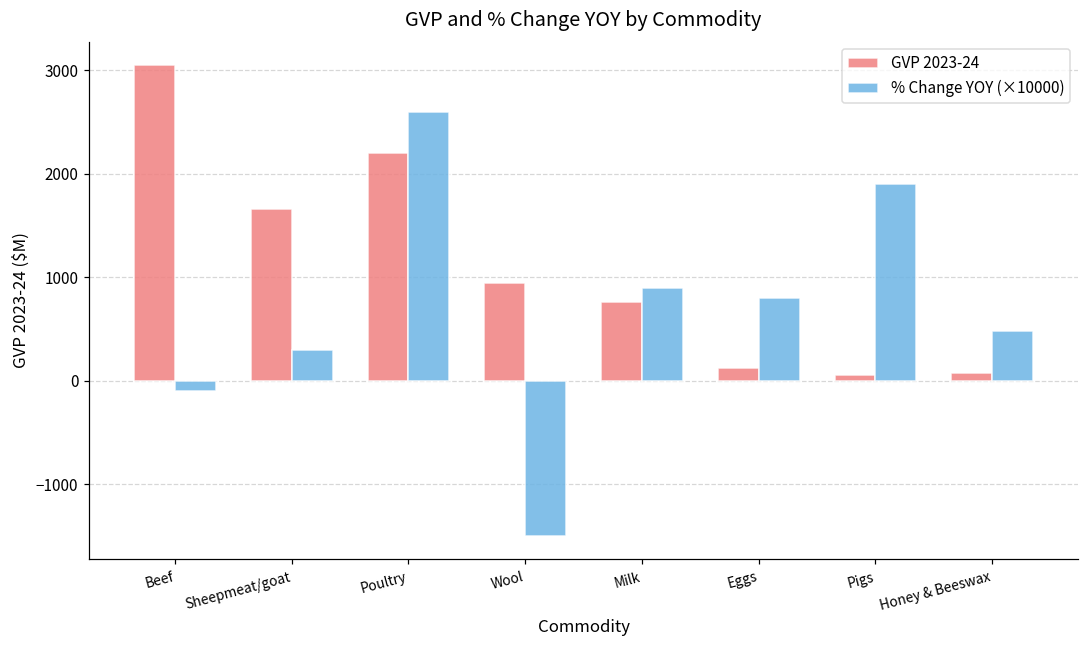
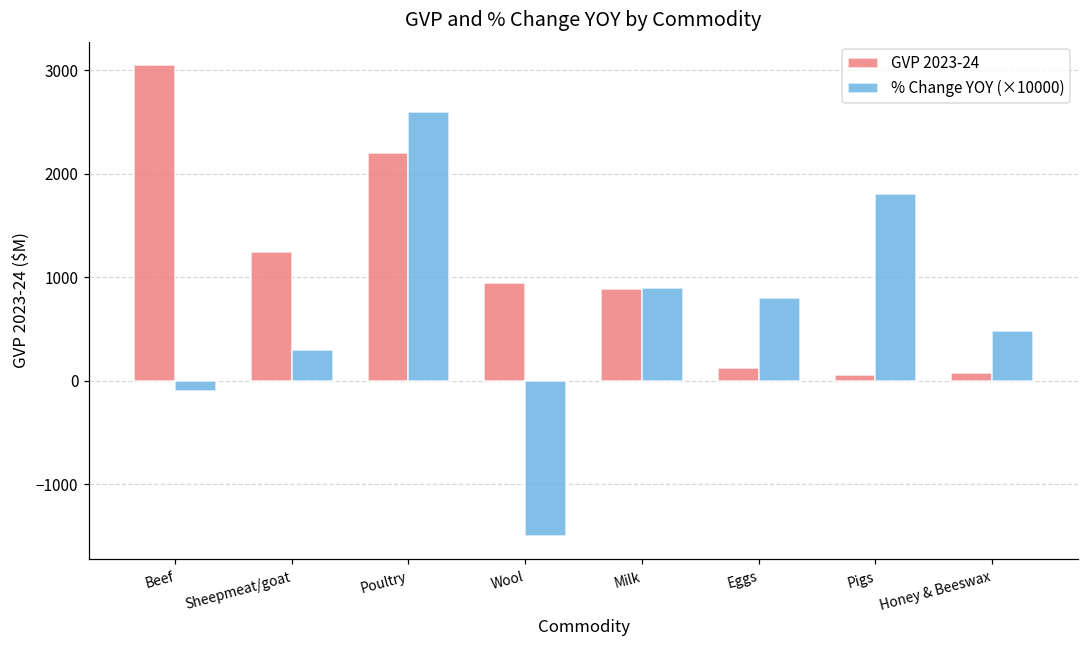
GVP 2023-24, Sheepmeat/goat: 1700 -> 1200
GVP 2023-24, Milk: 800 -> 900
% Change YOY (×10000), Pigs: 1900 -> 1800
